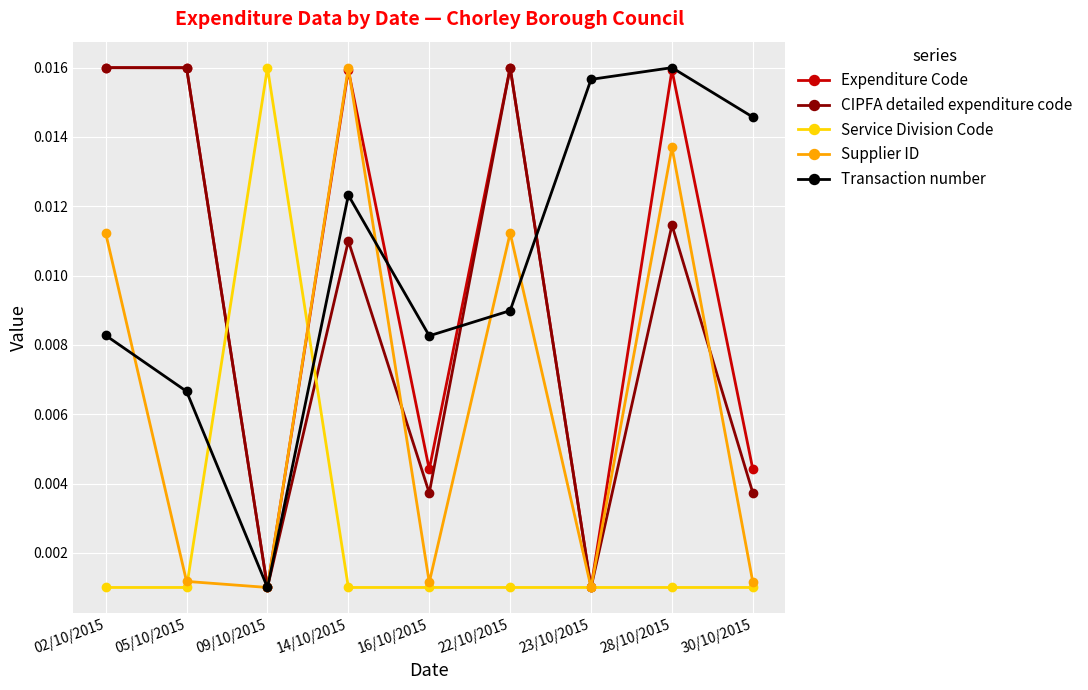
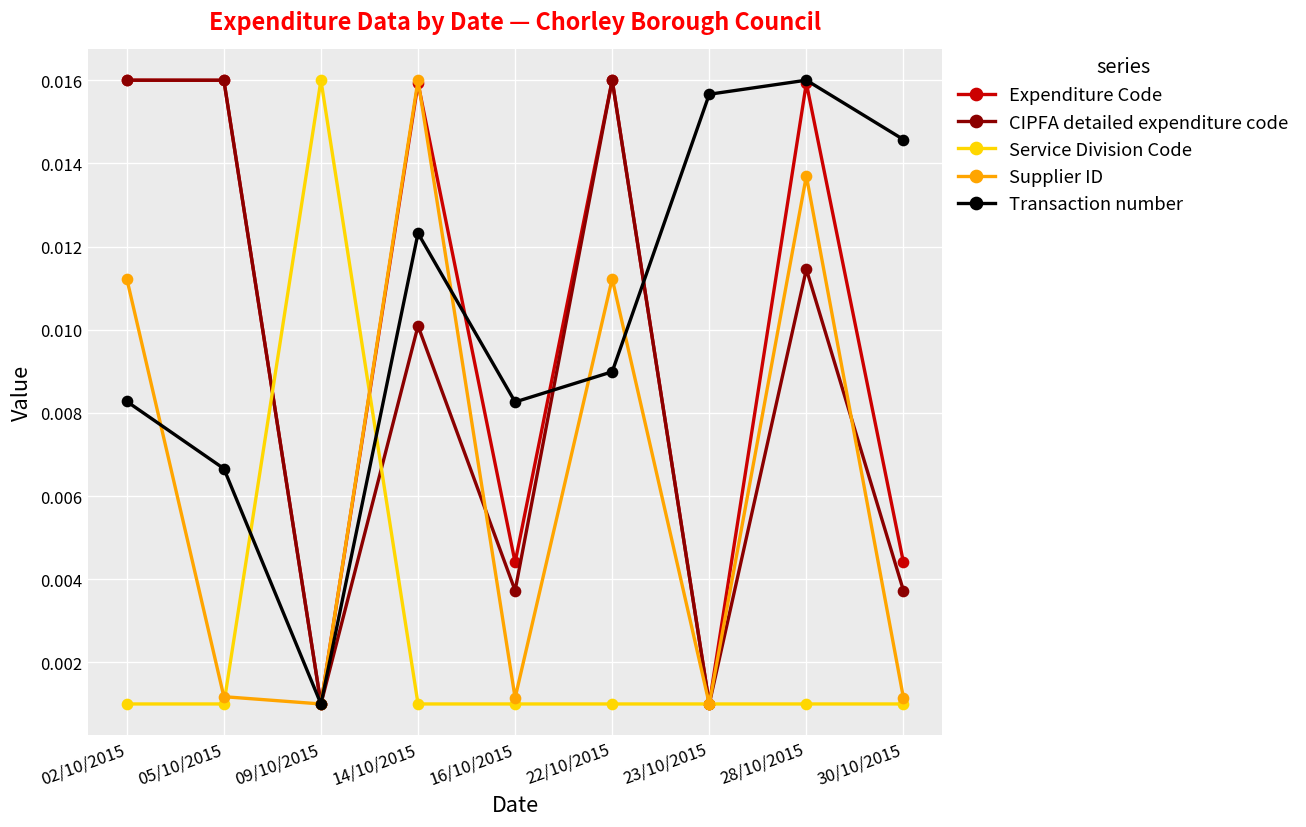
CIPFA detailed expenditure code, 14/10/2015: 0.0110 -> 0.0101
